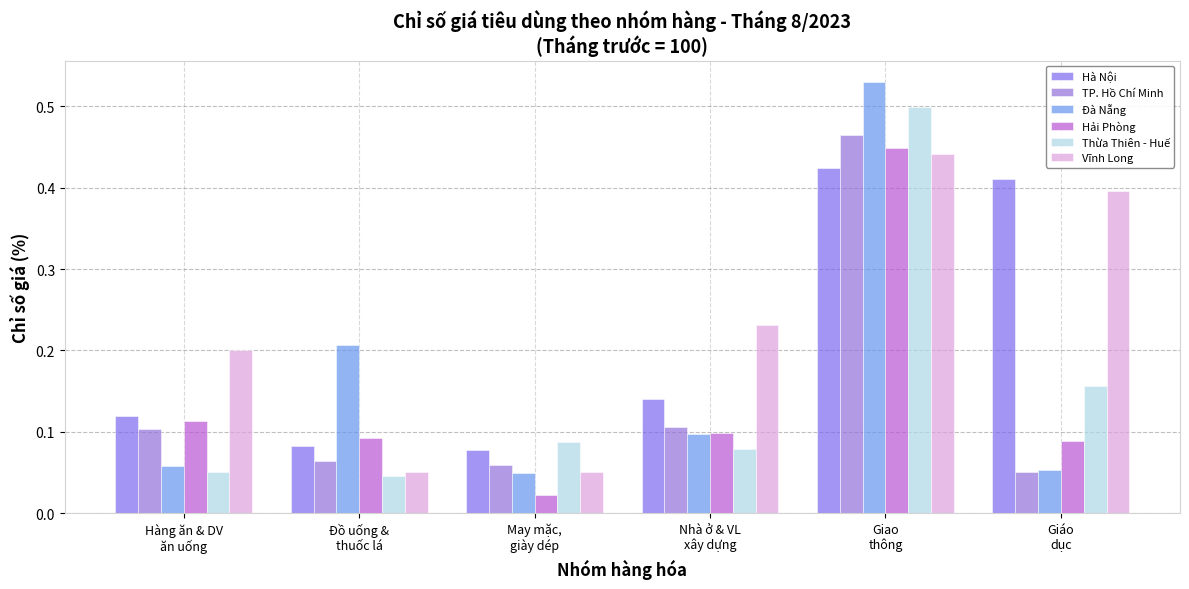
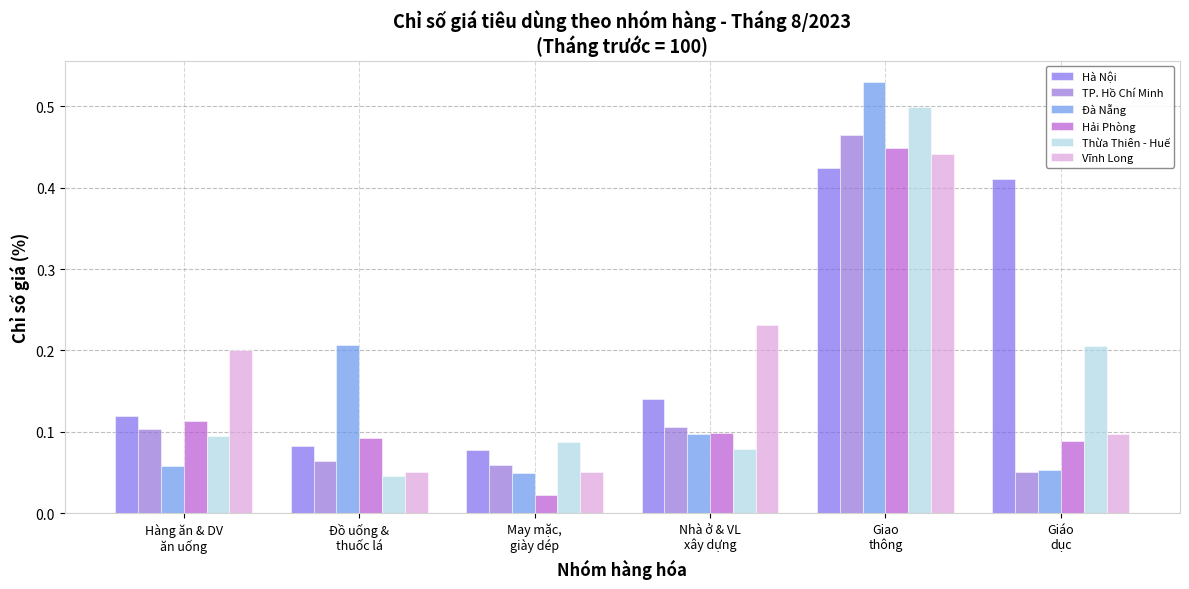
Thừa Thiên - Huế, Hàng ăn & DV ăn uống: 0.05 -> 0.09
Thừa Thiên - Huế, Giáo dục: 0.16 -> 0.21
Vĩnh Long, Giáo dục: 0.40 -> 0.10
